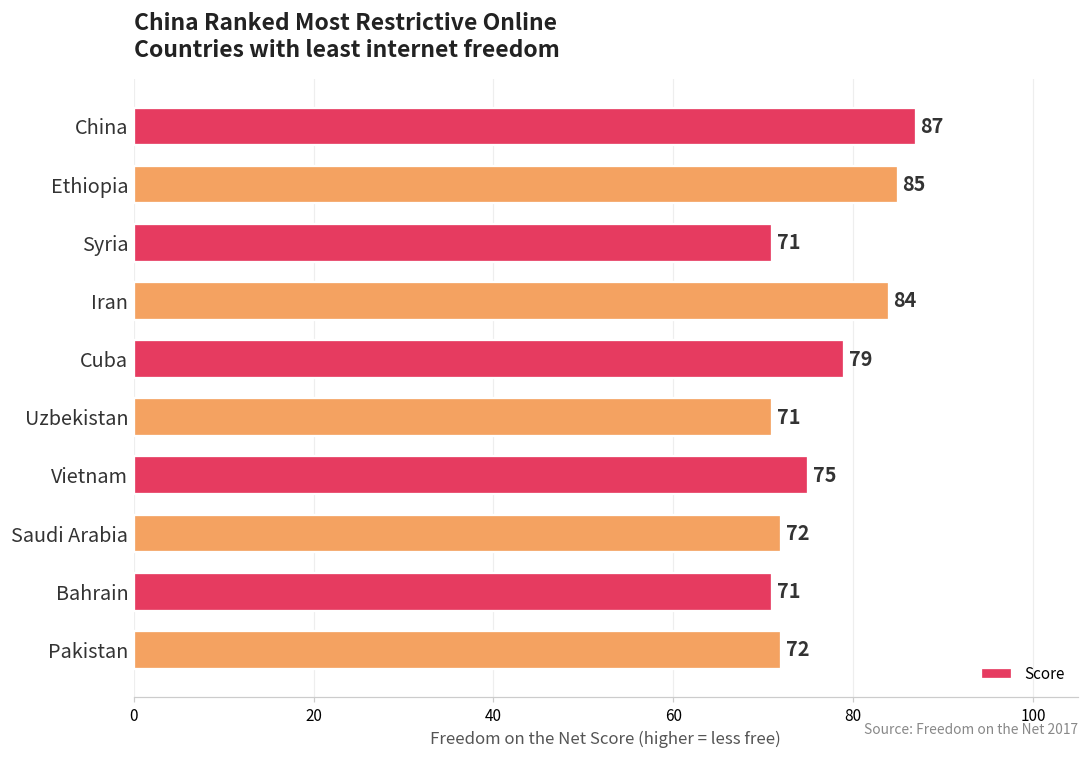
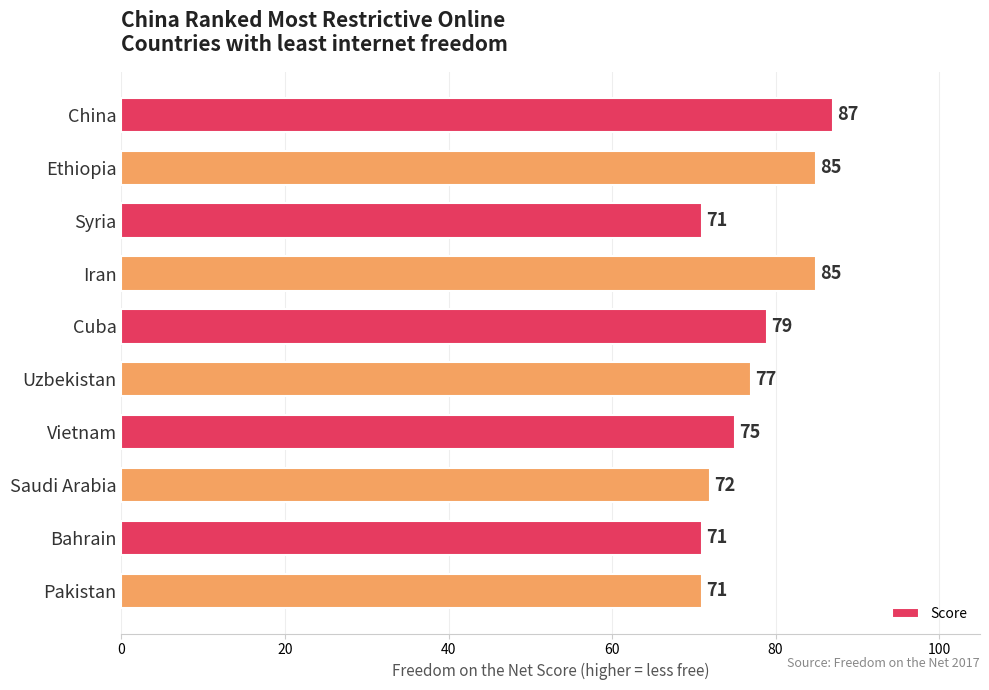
Iran: 84 -> 85
Uzbekistan: 71 -> 77
Pakistan: 72 -> 71
